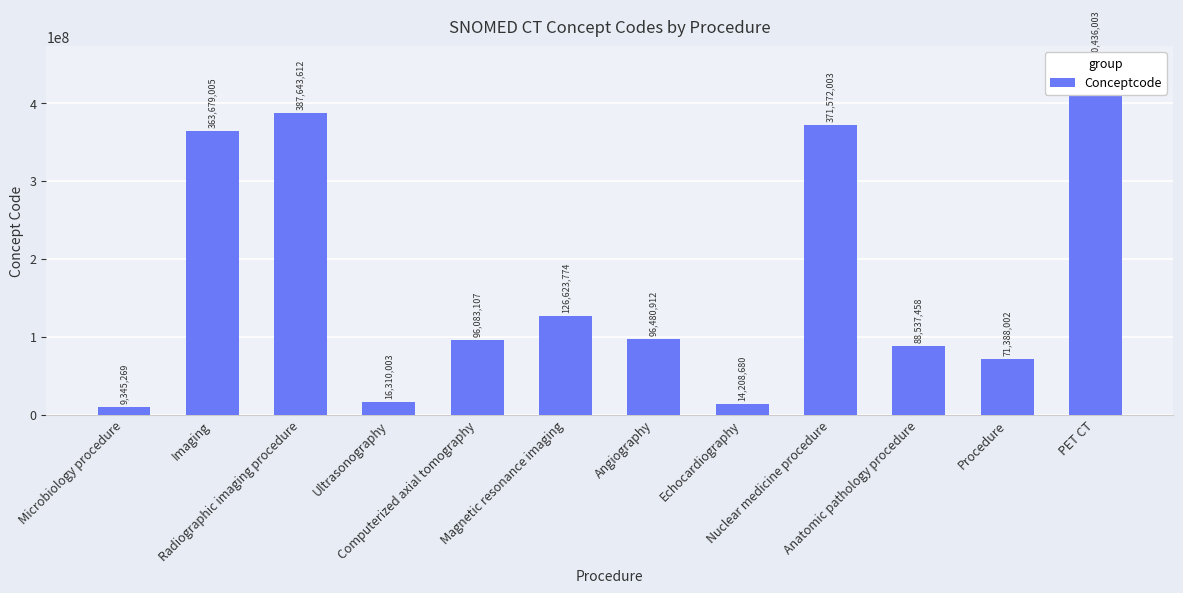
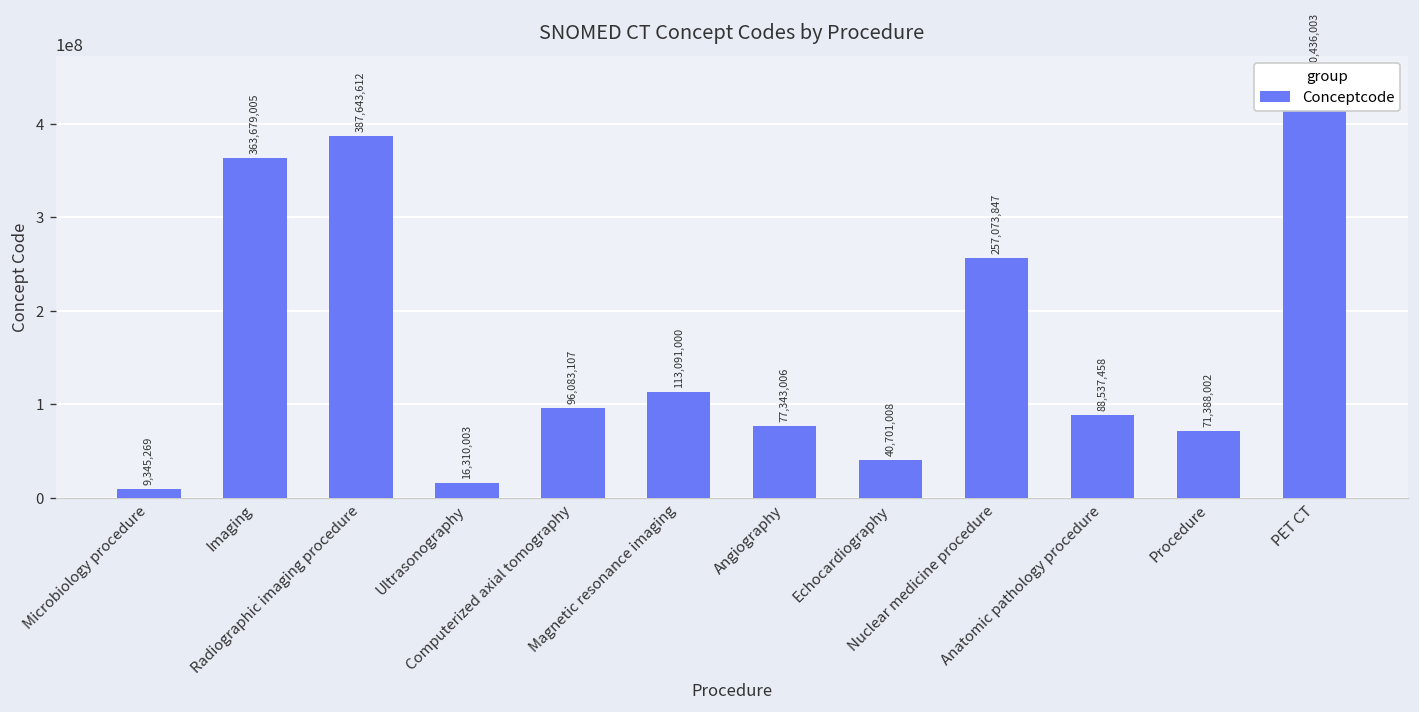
Magnetic resonance imaging: 126,623,774 -> 113,091,000
Angiography: 96,480,912 -> 77,343,006
Echocardiography: 14,208,680 -> 40,701,008
Nuclear medicine procedure: 371,572,003 -> 257,073,847
